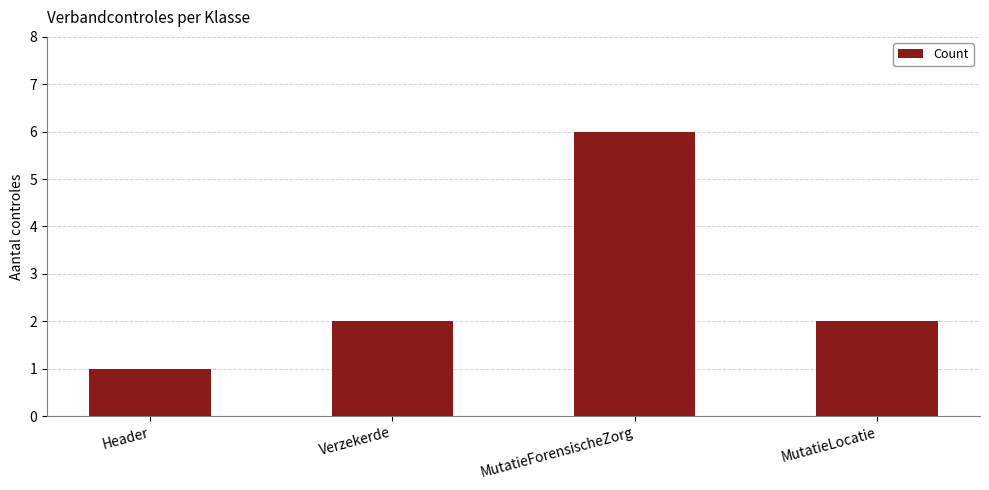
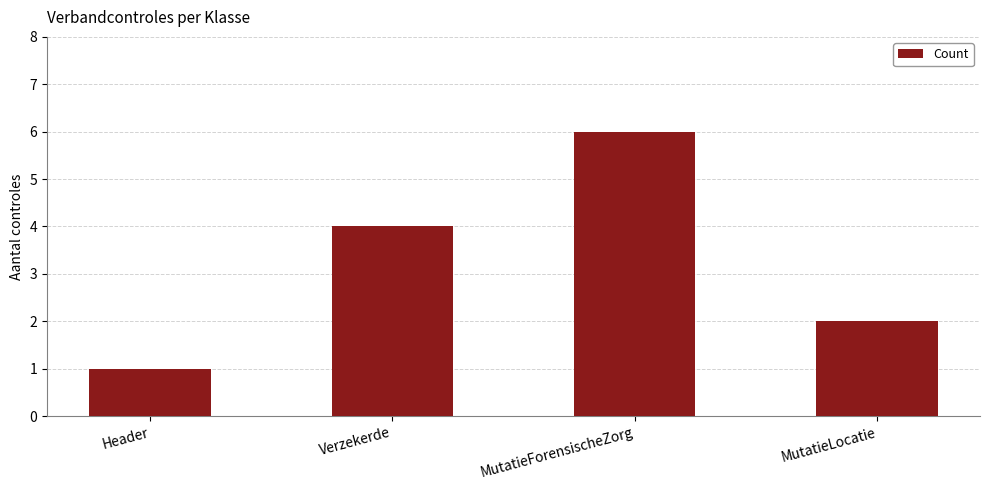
Verzekerde: 2 -> 4
